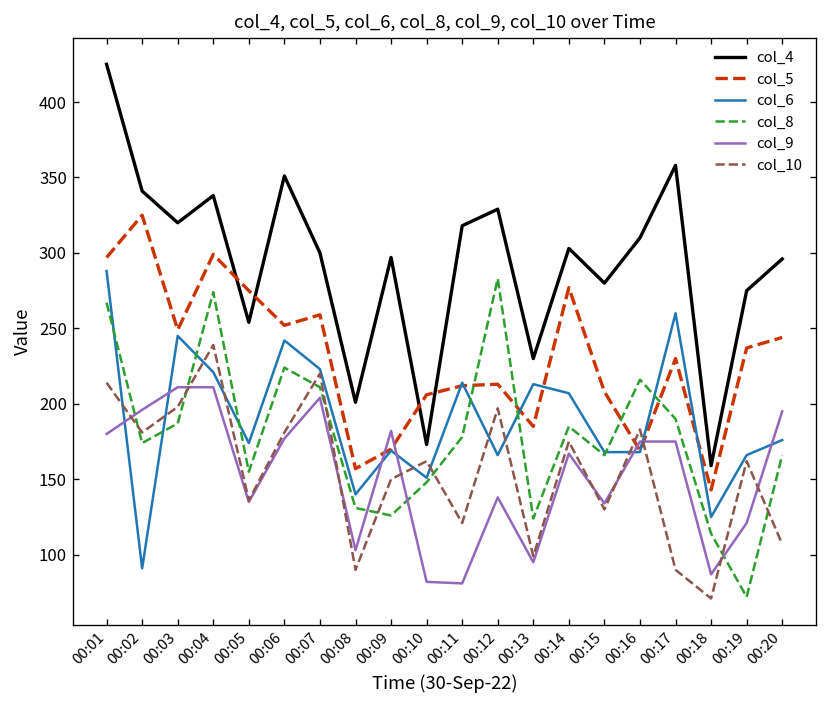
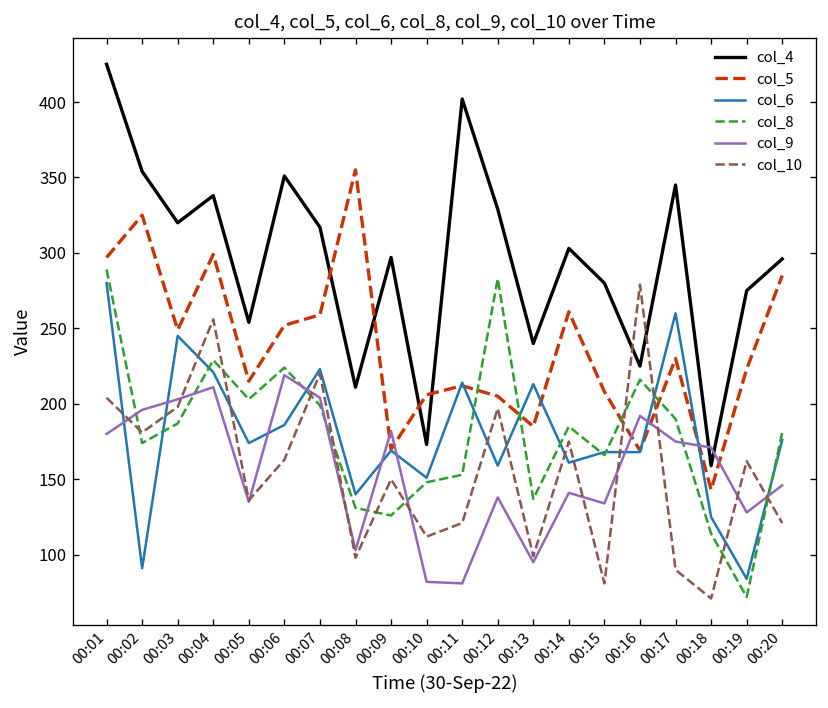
col_6, 00:01: 288 -> 280
col_8, 00:01: 267 -> 289
col_10, 00:01: 214 -> 204
col_4, 00:02: 341 -> 354
col_9, 00:03: 211 -> 203
col_8, 00:04: 274 -> 229
col_10, 00:04: 239 -> 256
col_5, 00:05: 275 -> 215
col_8, 00:05: 155 -> 203
col_6, 00:06: 242 -> 186
col_9, 00:06: 177 -> 219
col_10, 00:06: 181 -> 163
col_4, 00:07: 300 -> 317
col_8, 00:07: 211 -> 199
col_4, 00:08: 201 -> 211
col_5, 00:08: 157 -> 355
col_10, 00:08: 90 -> 98
col_10, 00:10: 162 -> 112
col_4, 00:11: 318 -> 402
col_8, 00:11: 178 -> 153
col_5, 00:12: 213 -> 205
col_6, 00:12: 166 -> 159
col_4, 00:13: 230 -> 240
col_8, 00:13: 124 -> 137
col_5, 00:14: 277 -> 261
col_6, 00:14: 207 -> 161
col_9, 00:14: 167 -> 141
col_10, 00:15: 130 -> 81
col_4, 00:16: 310 -> 225
col_9, 00:16: 175 -> 192
col_10, 00:16: 183 -> 279
col_4, 00:17: 358 -> 345
col_9, 00:18: 87 -> 171
col_5, 00:19: 237 -> 223
col_6, 00:19: 166 -> 84
col_9, 00:19: 121 -> 128
col_5, 00:20: 244 -> 285
col_8, 00:20: 166 -> 181
col_9, 00:20: 195 -> 146
col_10, 00:20: 107 -> 121
